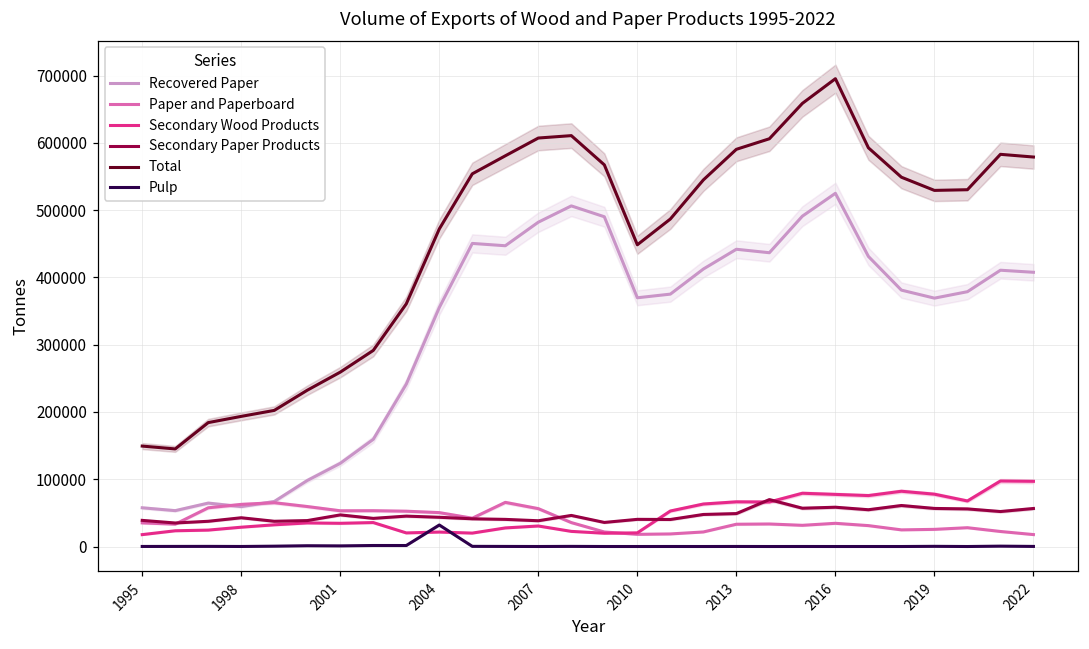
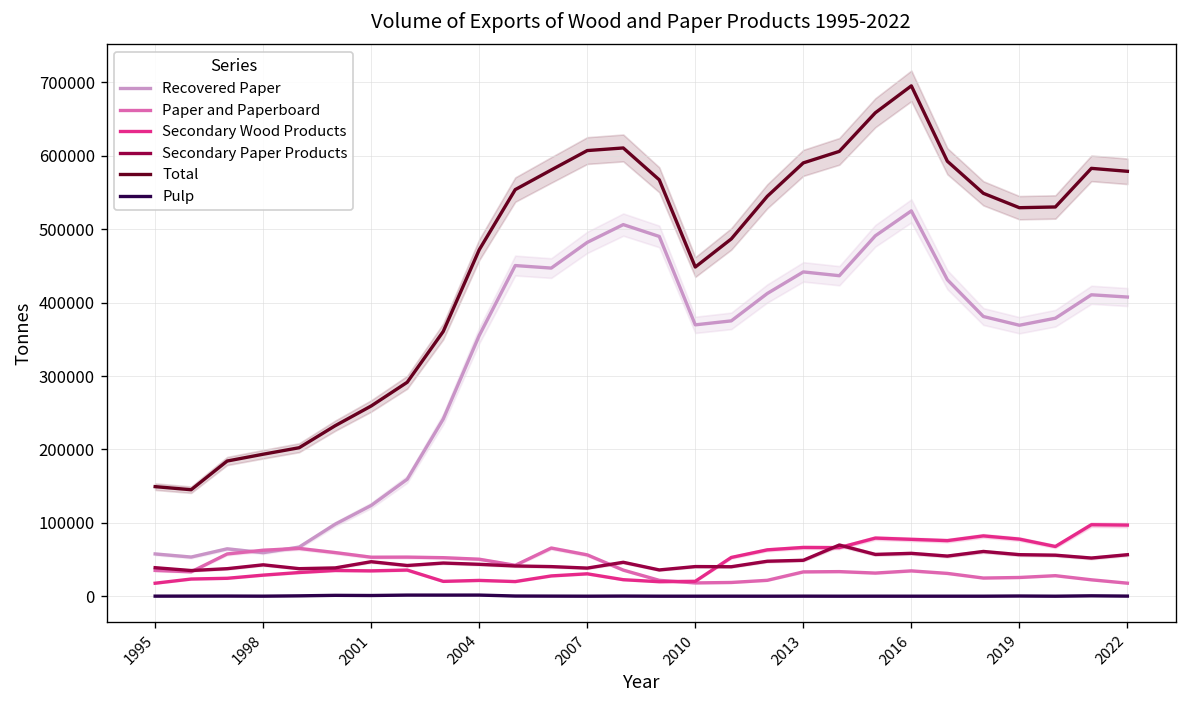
Pulp, 2004: 30000 -> 0
